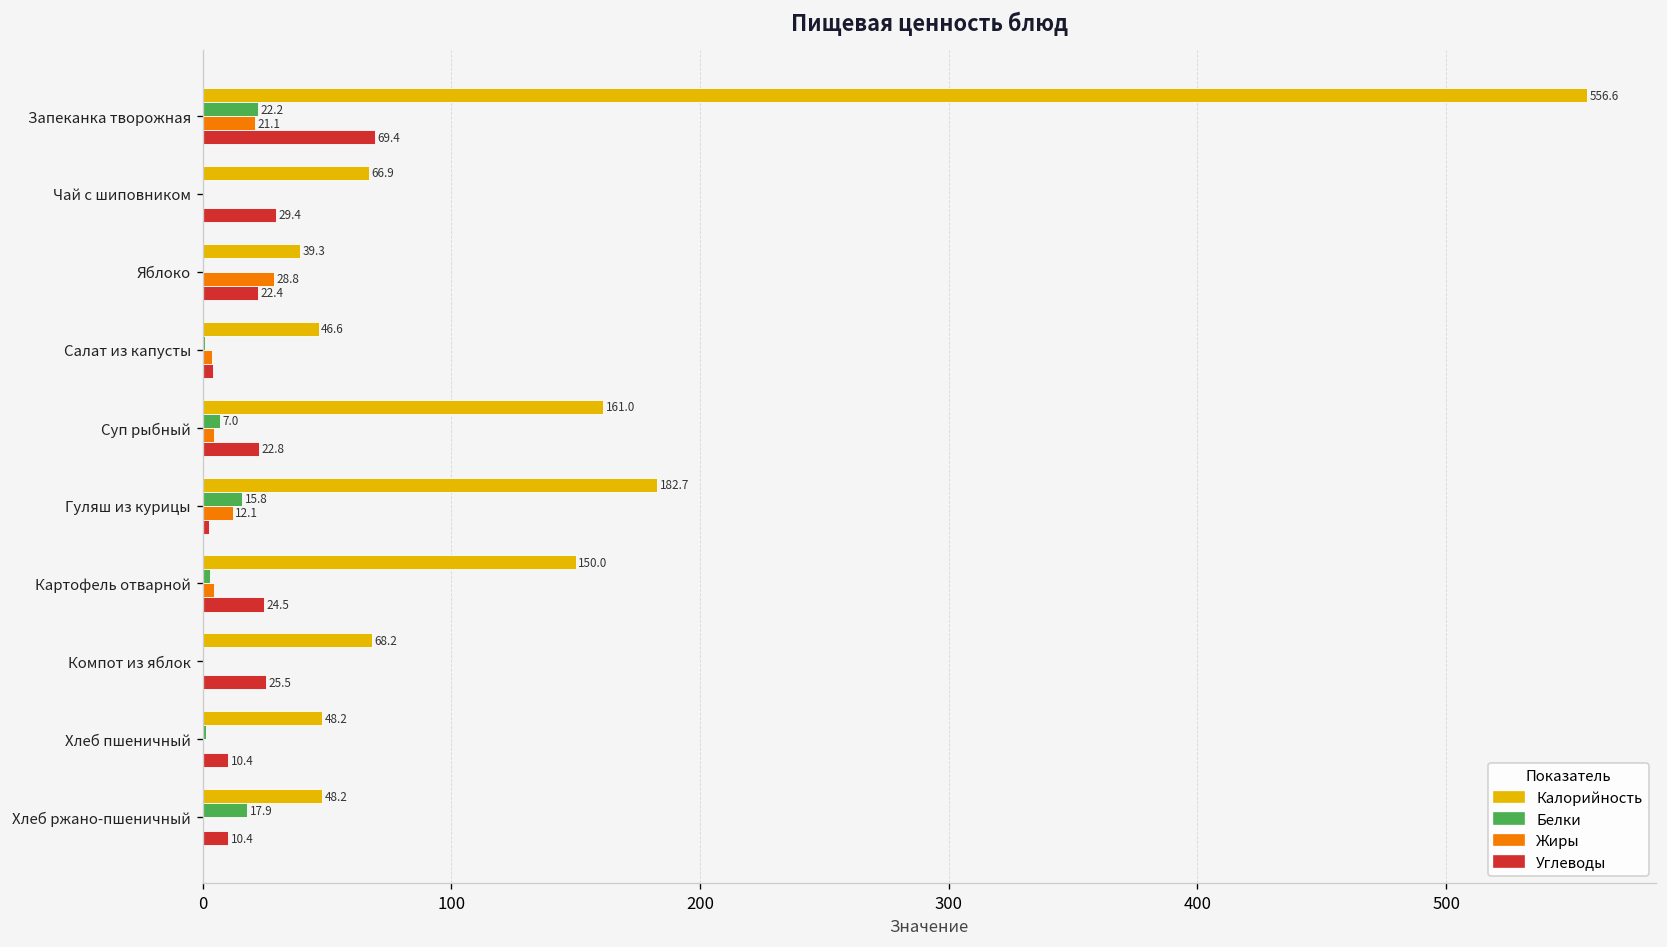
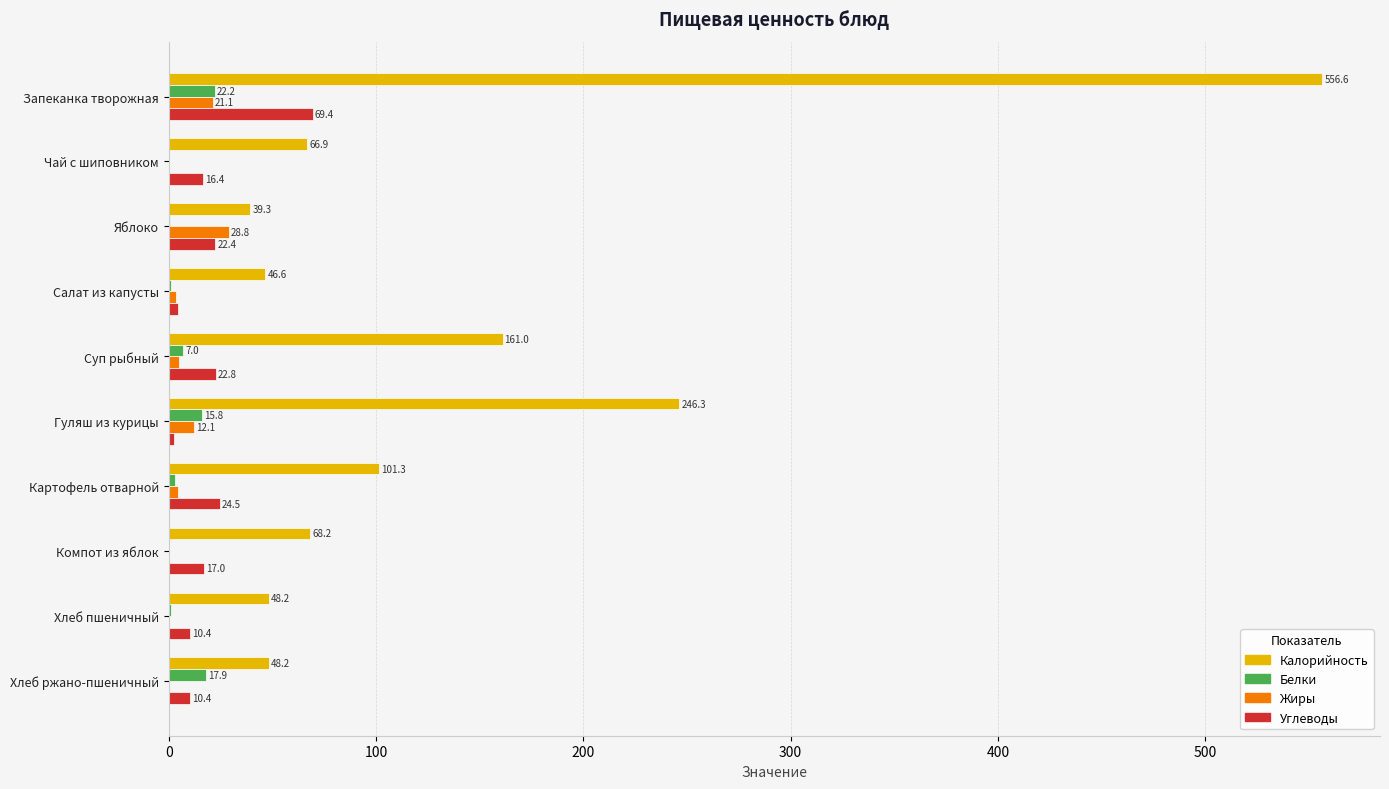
Углеводы, Чай с шиповником: 29.4 -> 16.4
Калорийность, Гуляш из курицы: 182.7 -> 246.3
Калорийность, Картофель отварной: 150.0 -> 101.3
Углеводы, Компот из яблок: 25.5 -> 17.0
